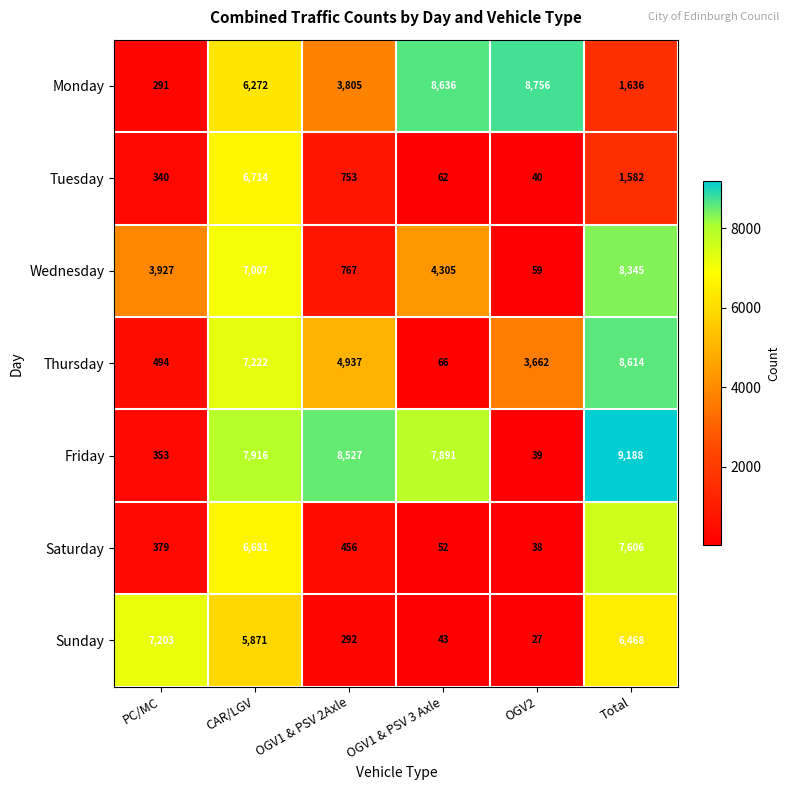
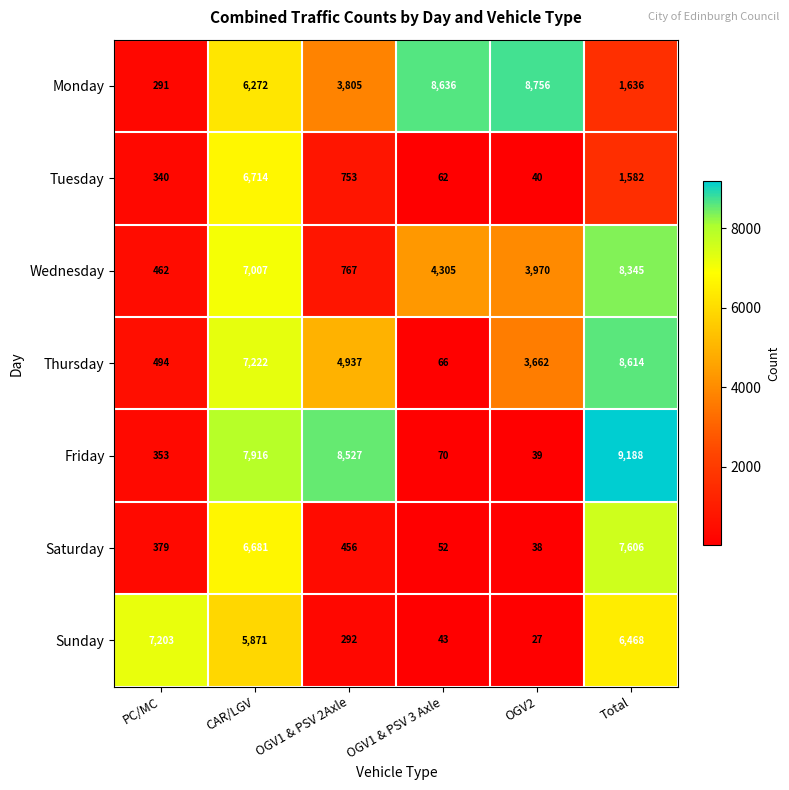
Wednesday, PC/MC: 3,927 -> 462
Wednesday, OGV2: 59 -> 3,970
Friday, OGV1 & PSV 3 Axle: 7,891 -> 70
